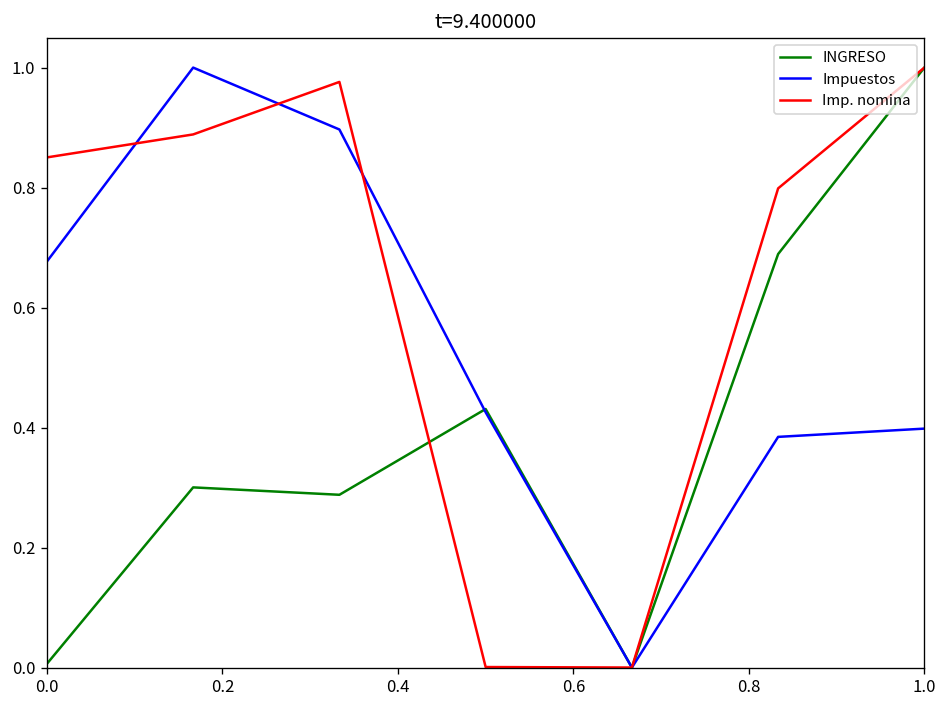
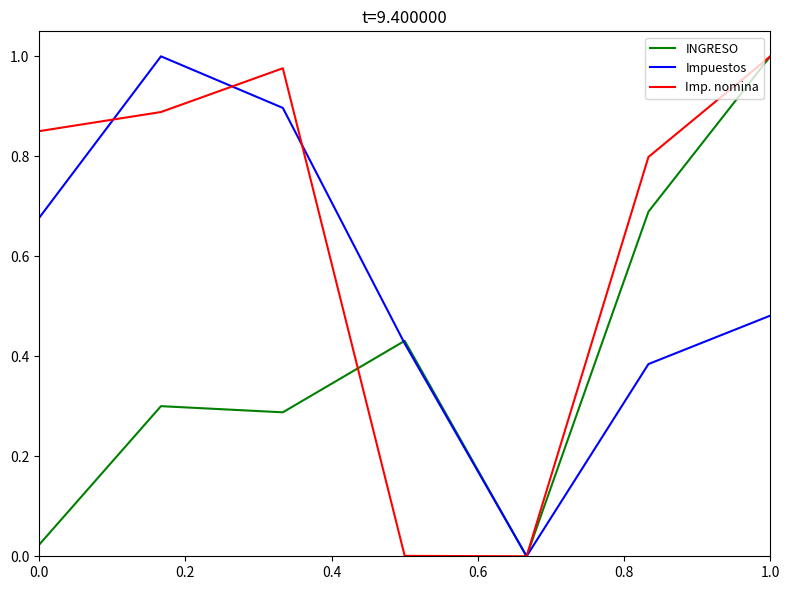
INGRESO, 0.0: 0.01 -> 0.02
Impuestos, 1.0: 0.40 -> 0.48
